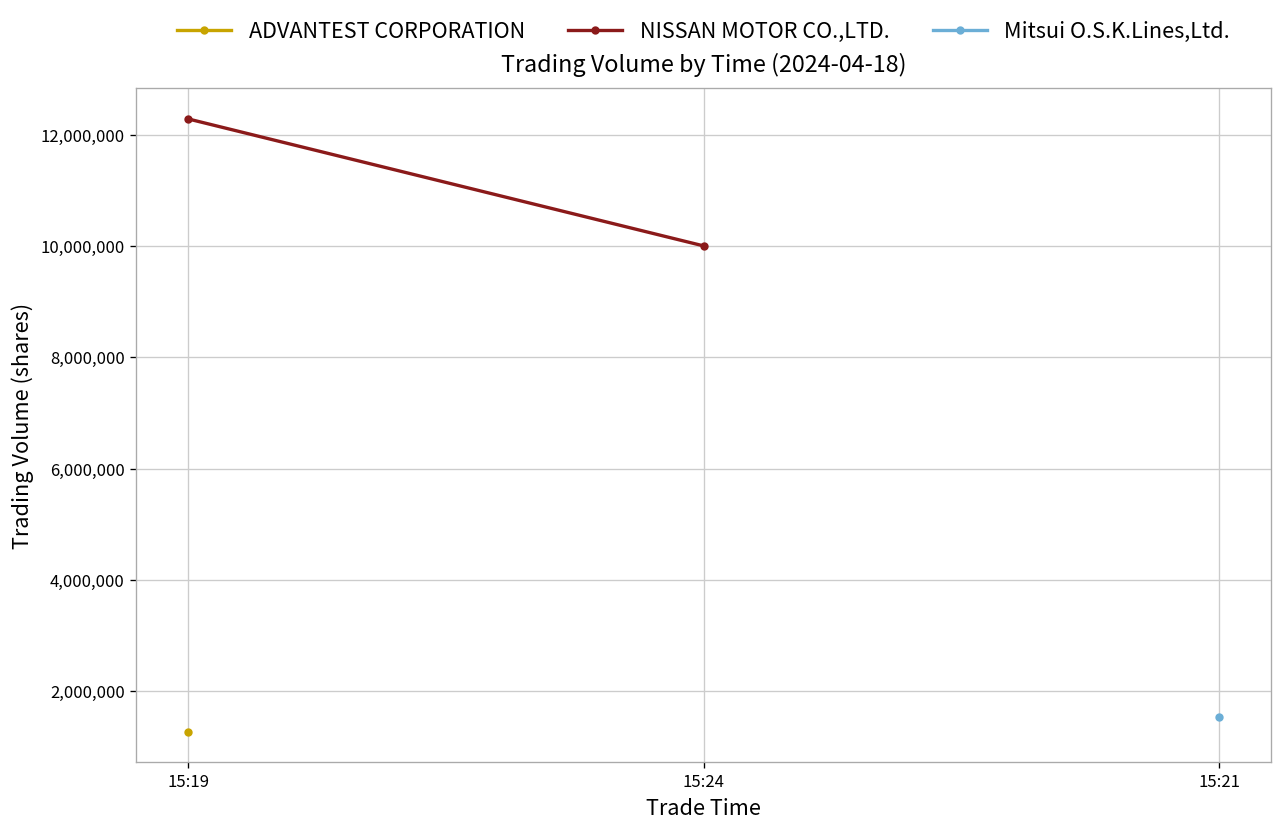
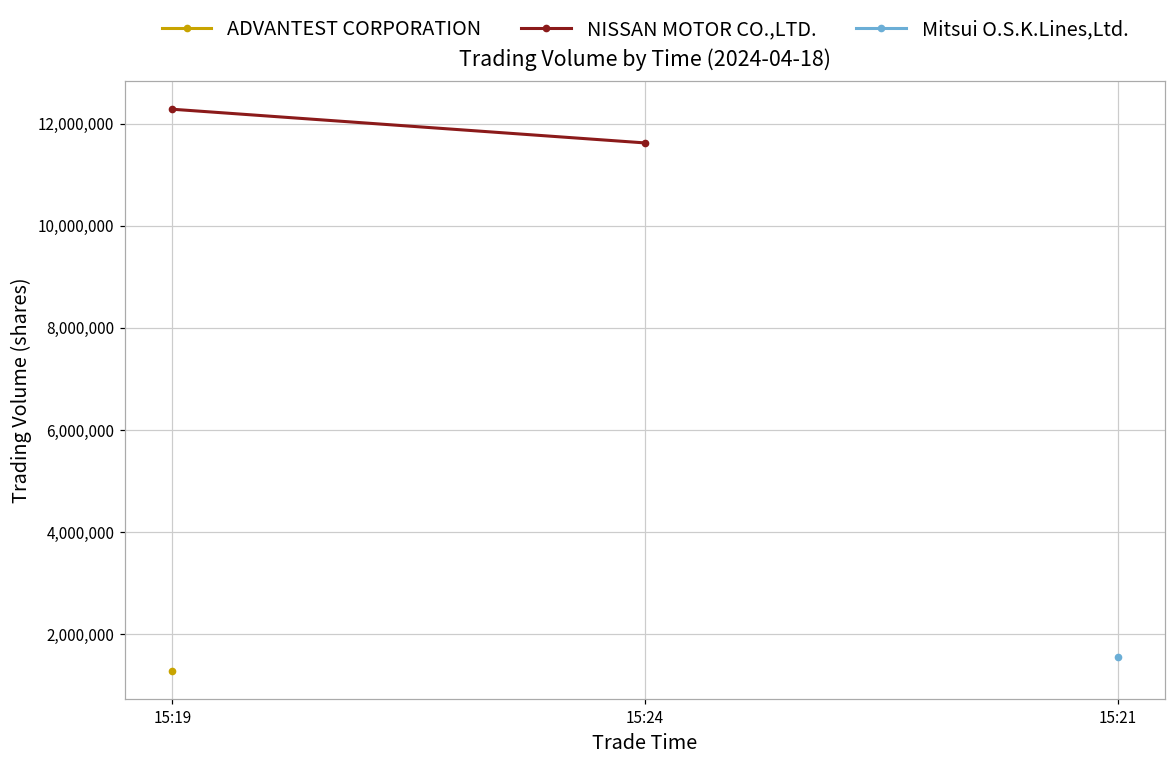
NISSAN MOTOR CO.,LTD., 15:24: 10,000,000 -> 11,600,000
